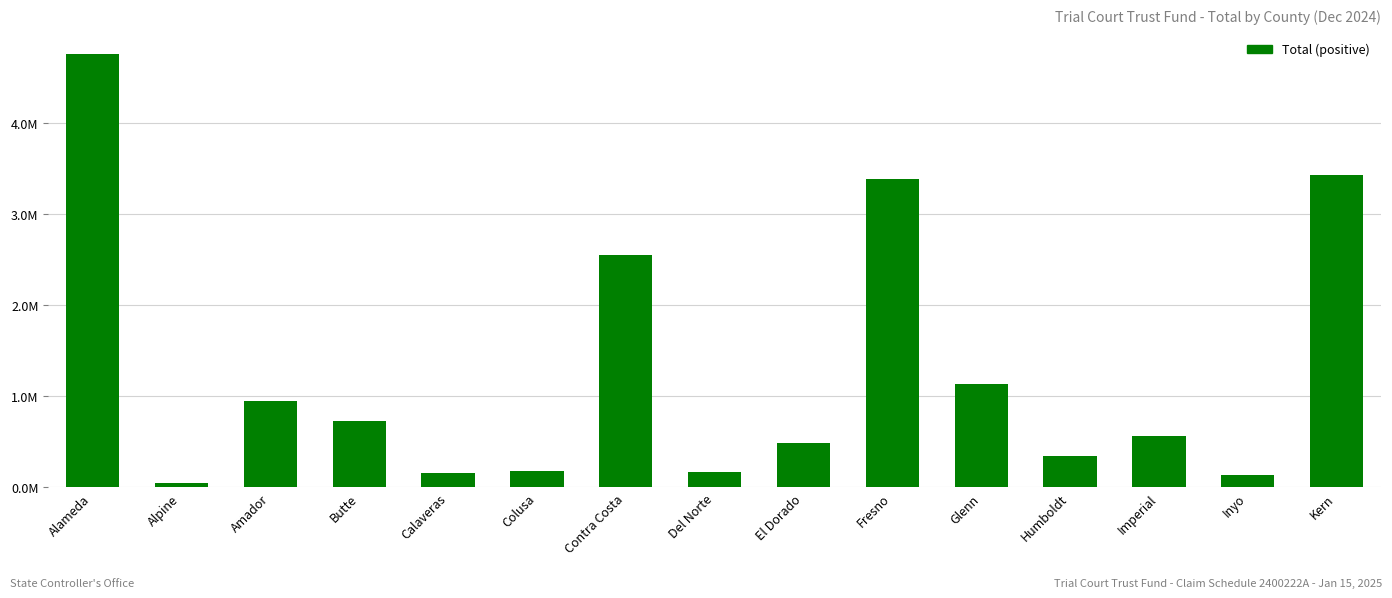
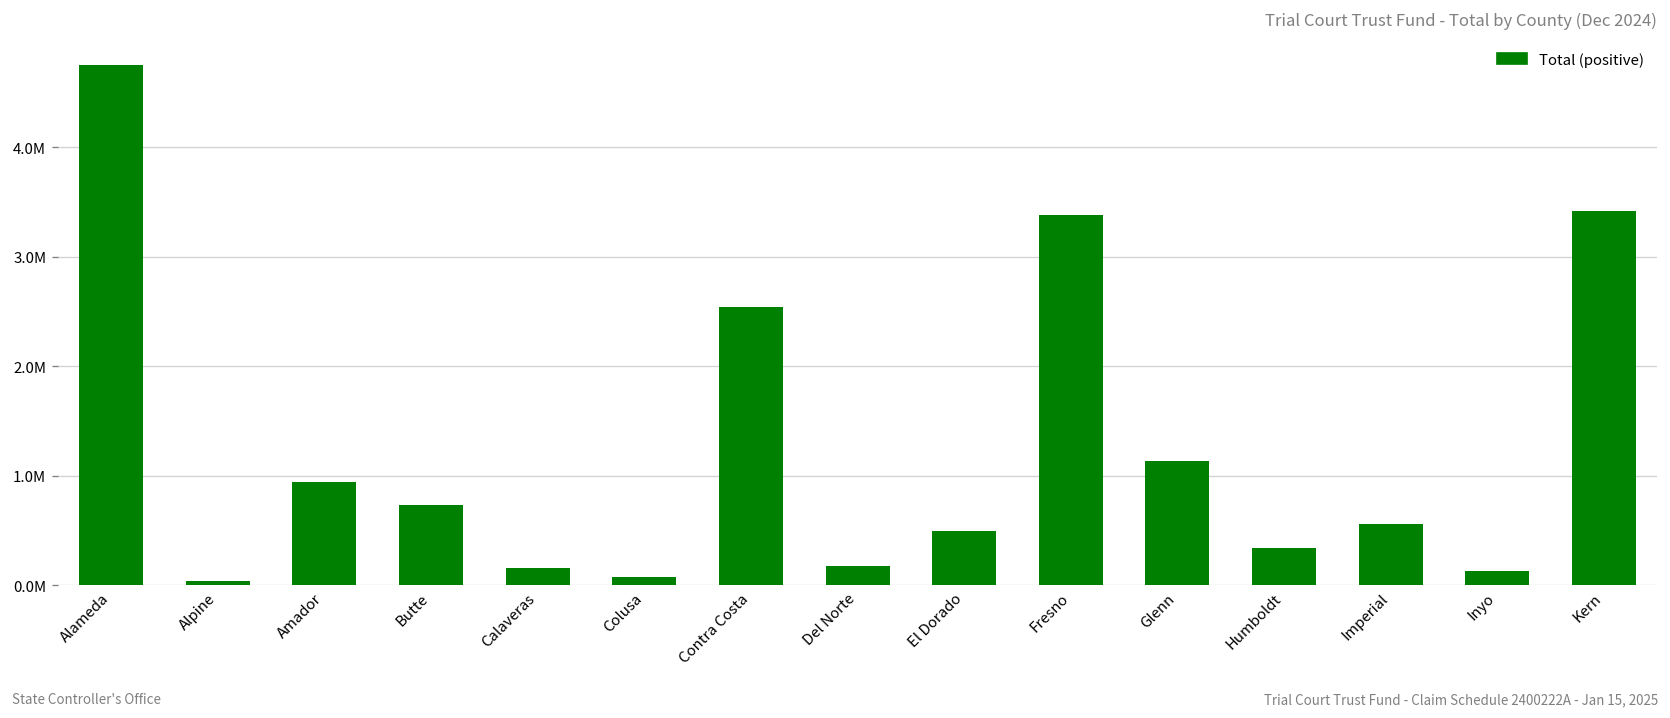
Colusa: 200000 -> 100000
